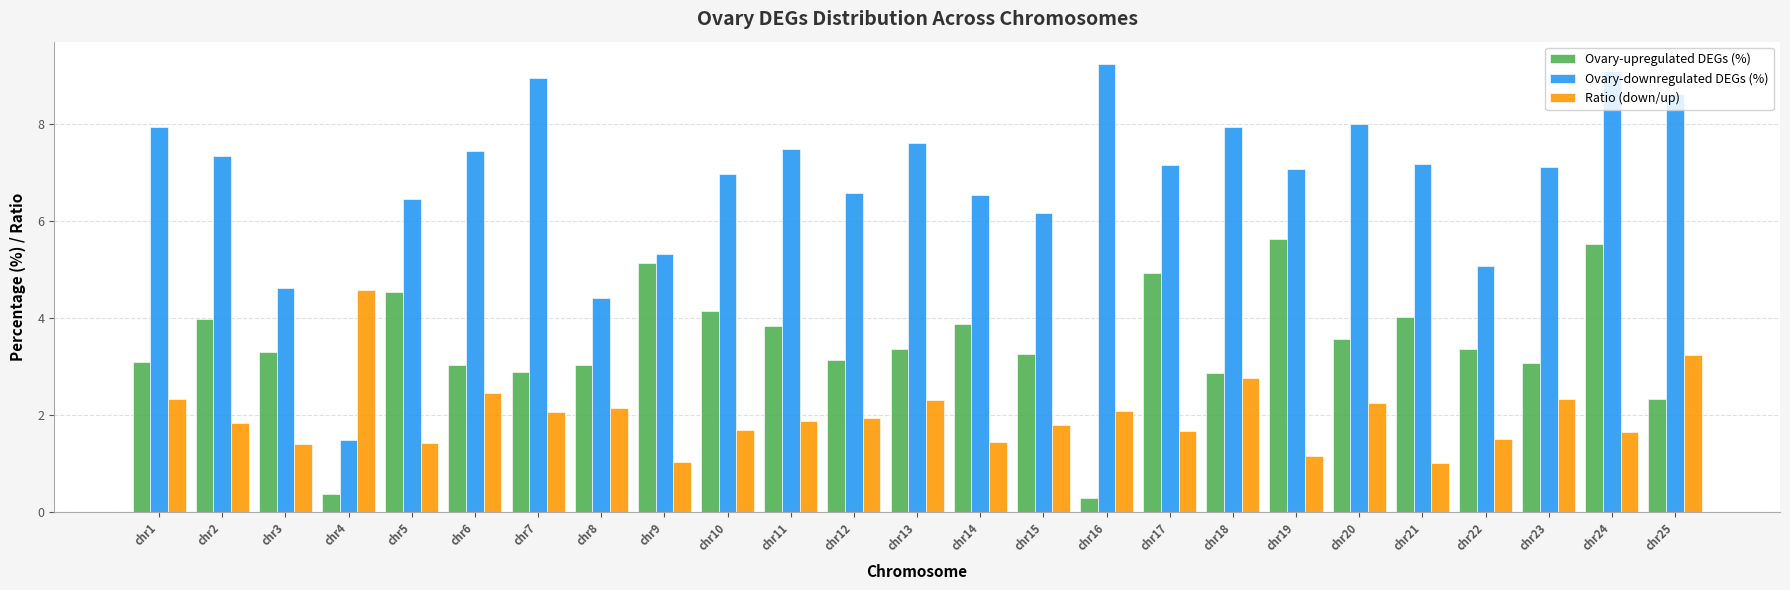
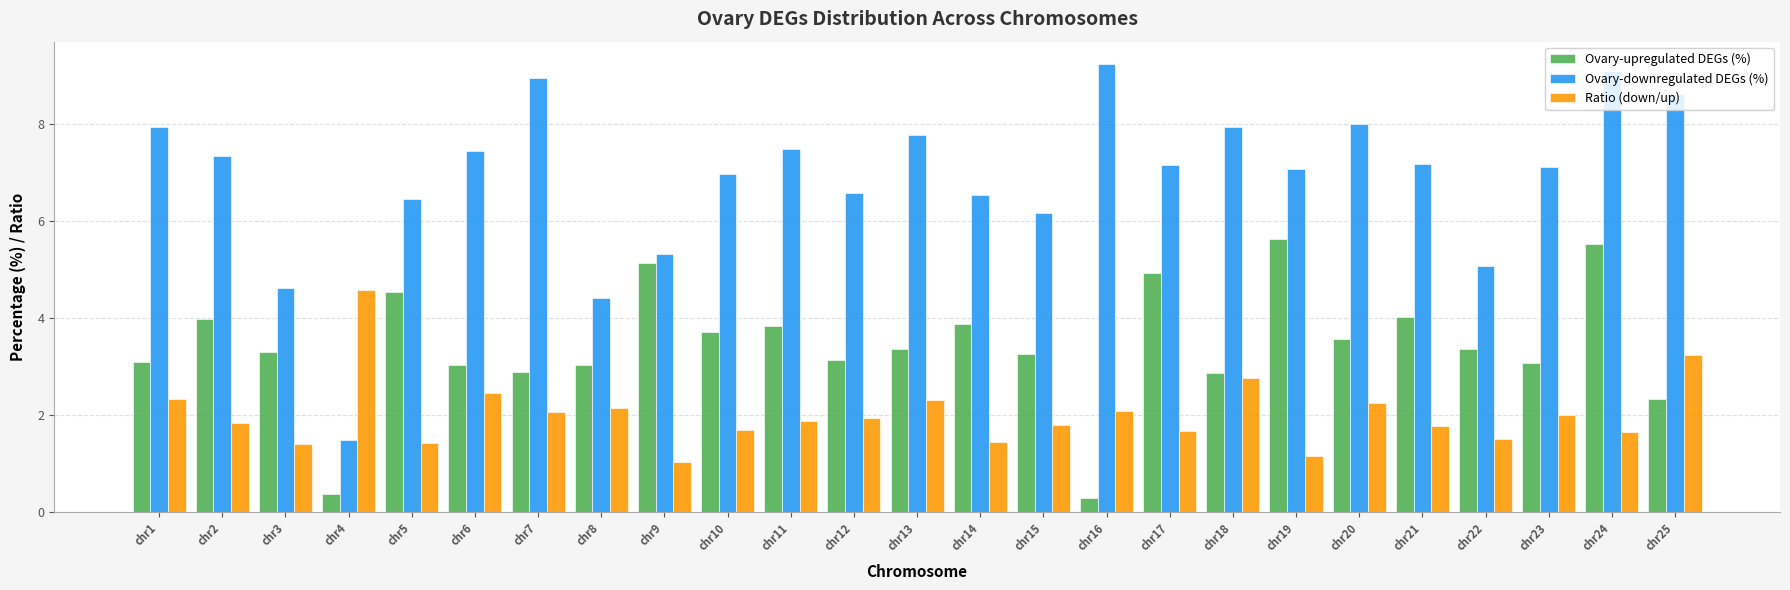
Ovary-upregulated DEGs (%), chr10: 4.1 -> 3.7
Ovary-downregulated DEGs (%), chr13: 7.6 -> 7.8
Ratio (down/up), chr21: 1.0 -> 1.8
Ratio (down/up), chr23: 2.3 -> 2.0
